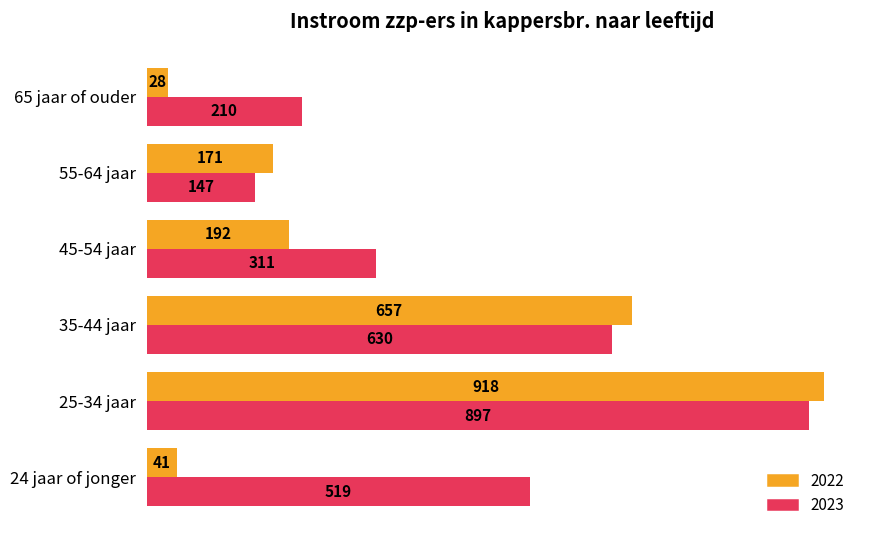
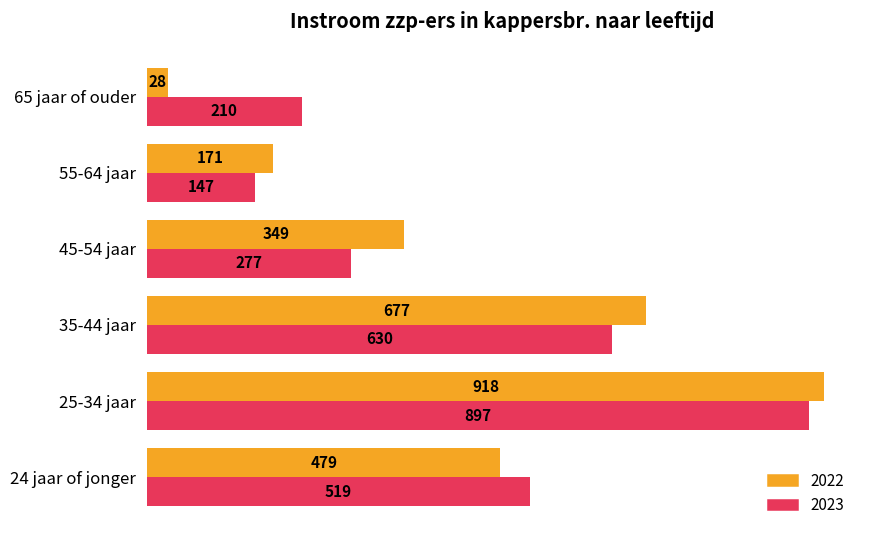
2022, 45-54 jaar: 192 -> 349
2023, 45-54 jaar: 311 -> 277
2022, 35-44 jaar: 657 -> 677
2022, 24 jaar of jonger: 41 -> 479
